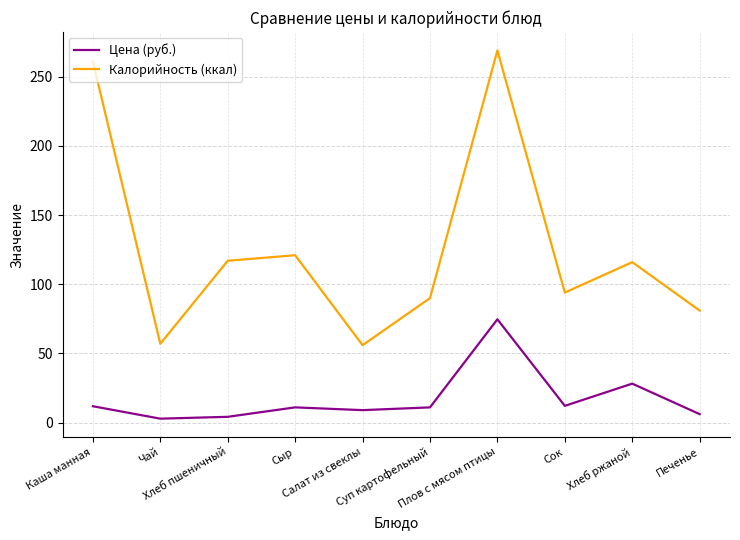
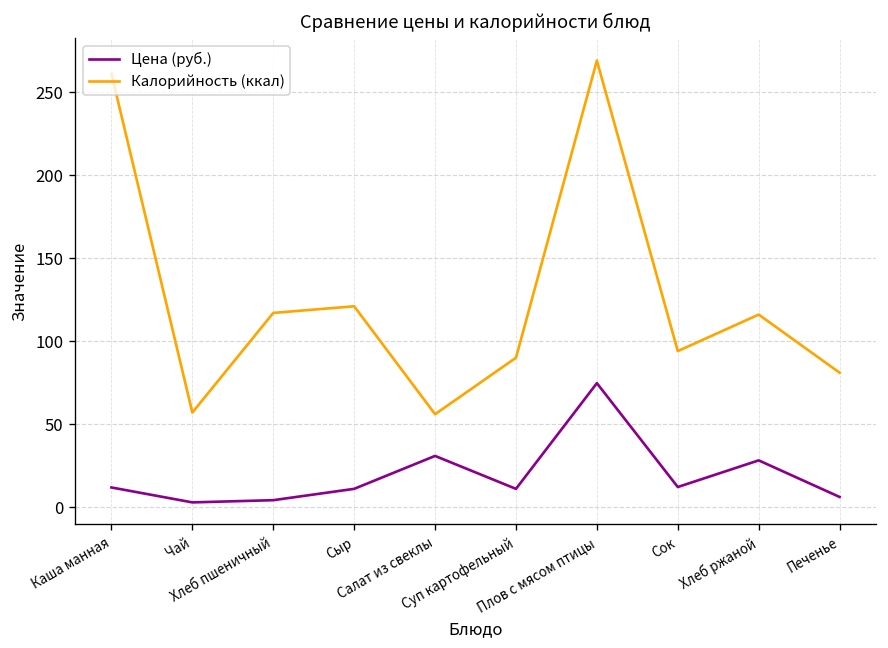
Цена (руб.), Салат из свеклы: 9 -> 31
